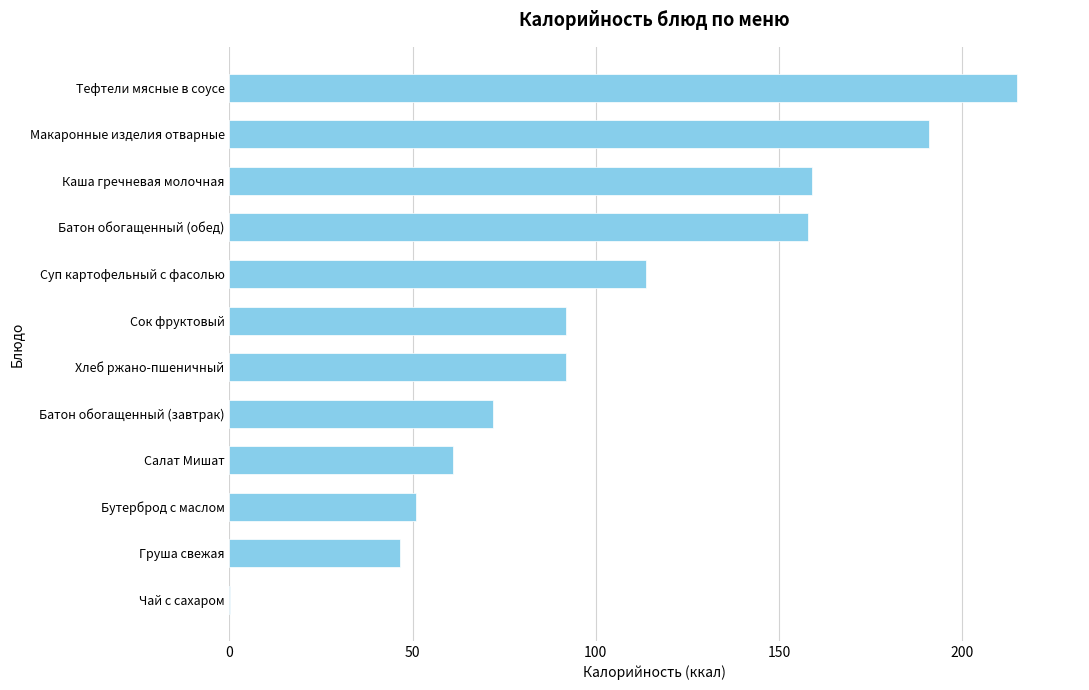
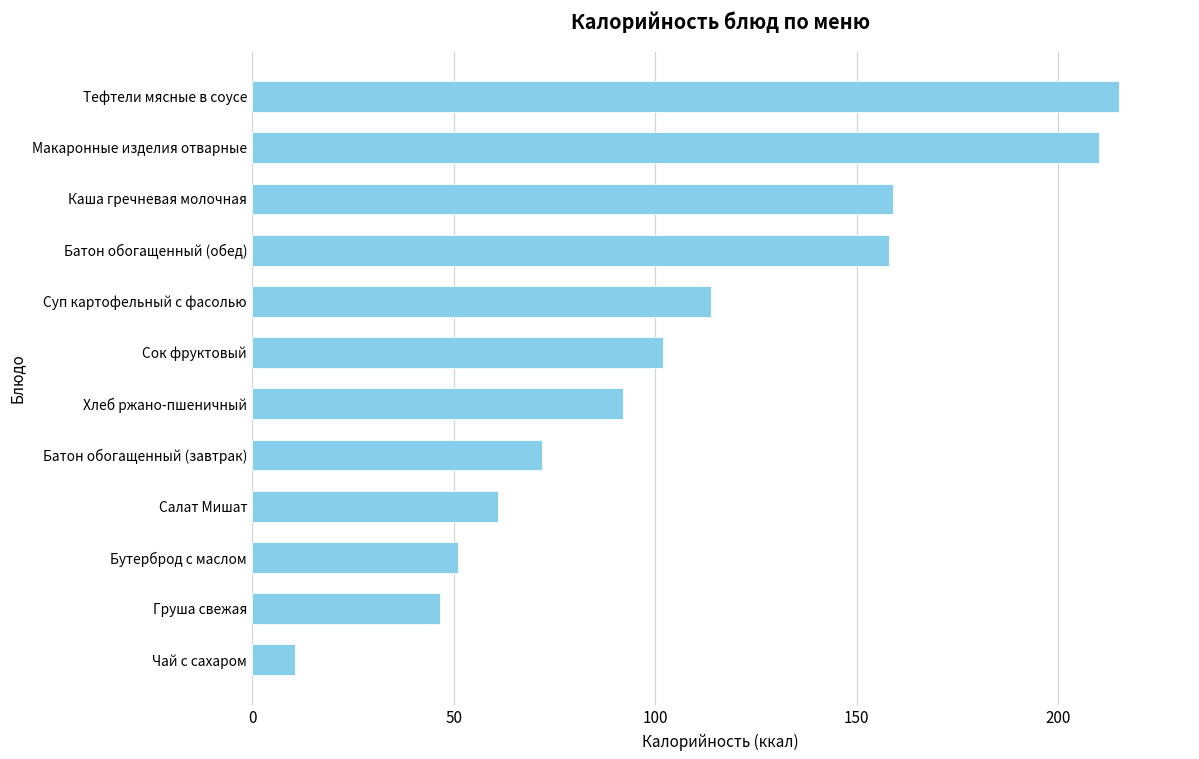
Макаронные изделия отварные: 191 -> 210
Сок фруктовый: 92 -> 102
Чай с сахаром: 0 -> 11
